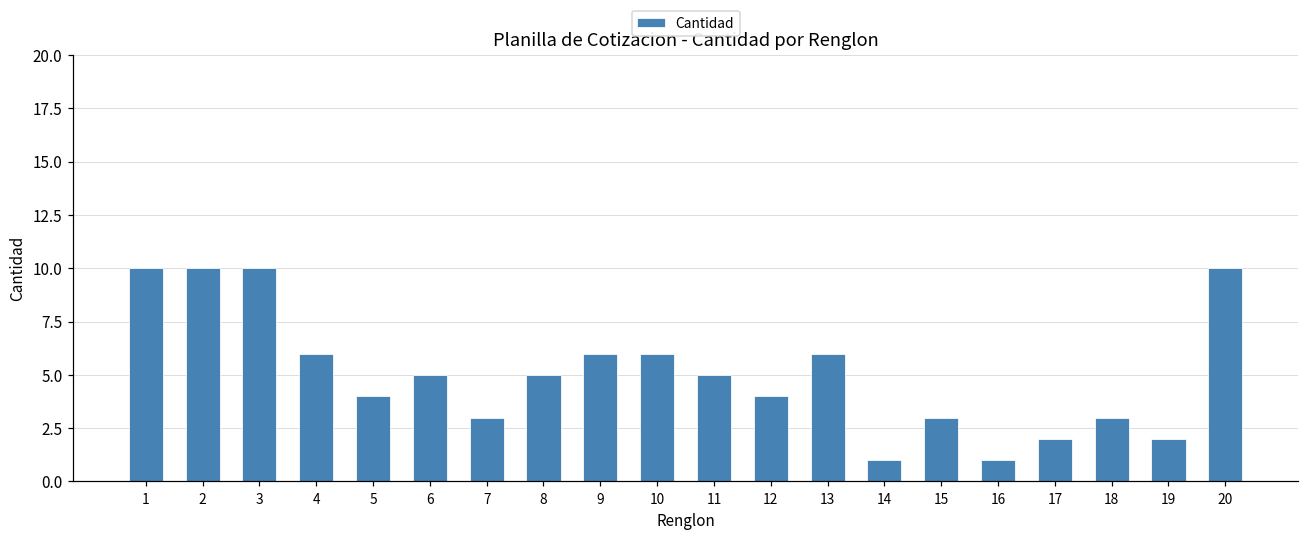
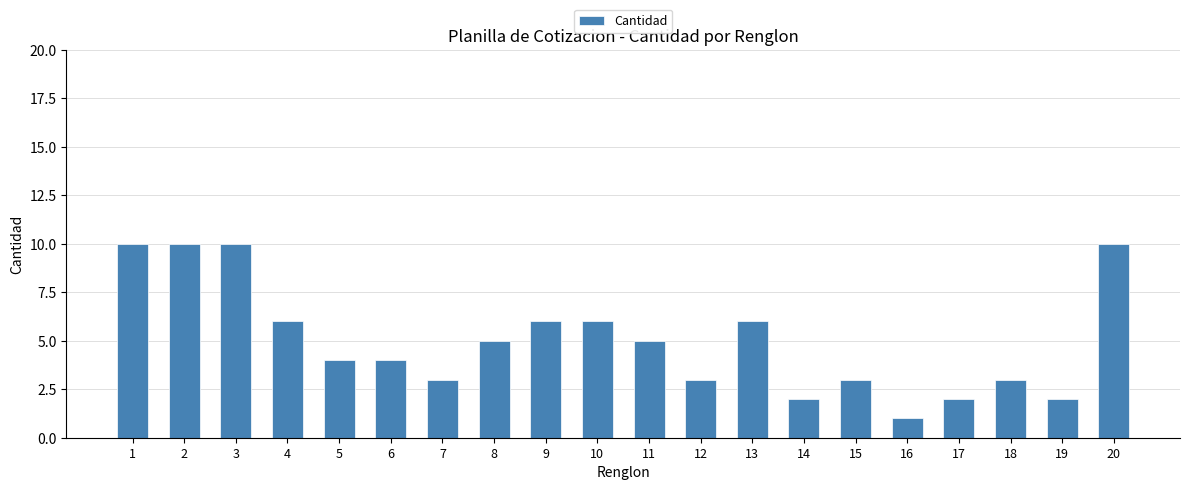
6: 5 -> 4
12: 4 -> 3
14: 1 -> 2
